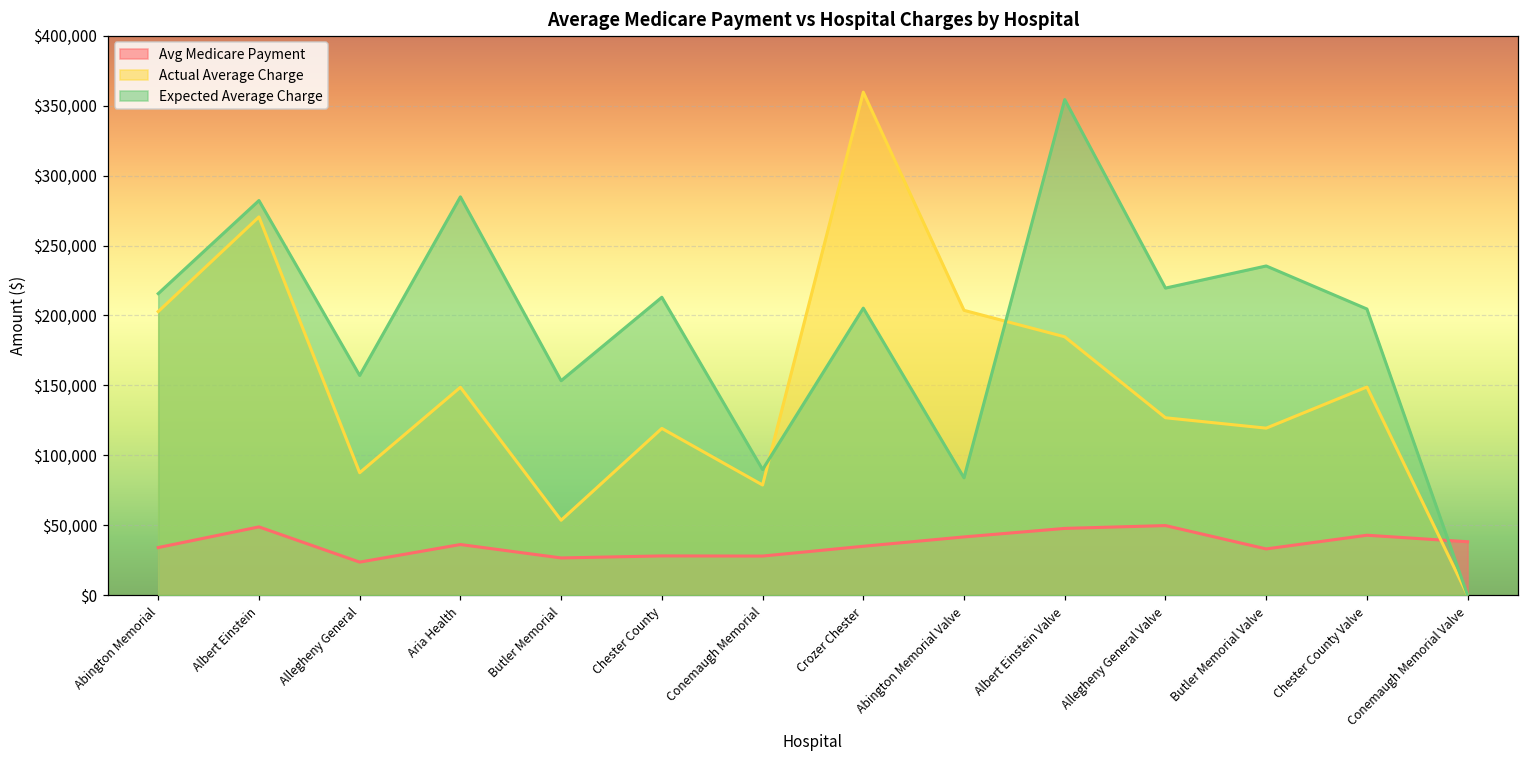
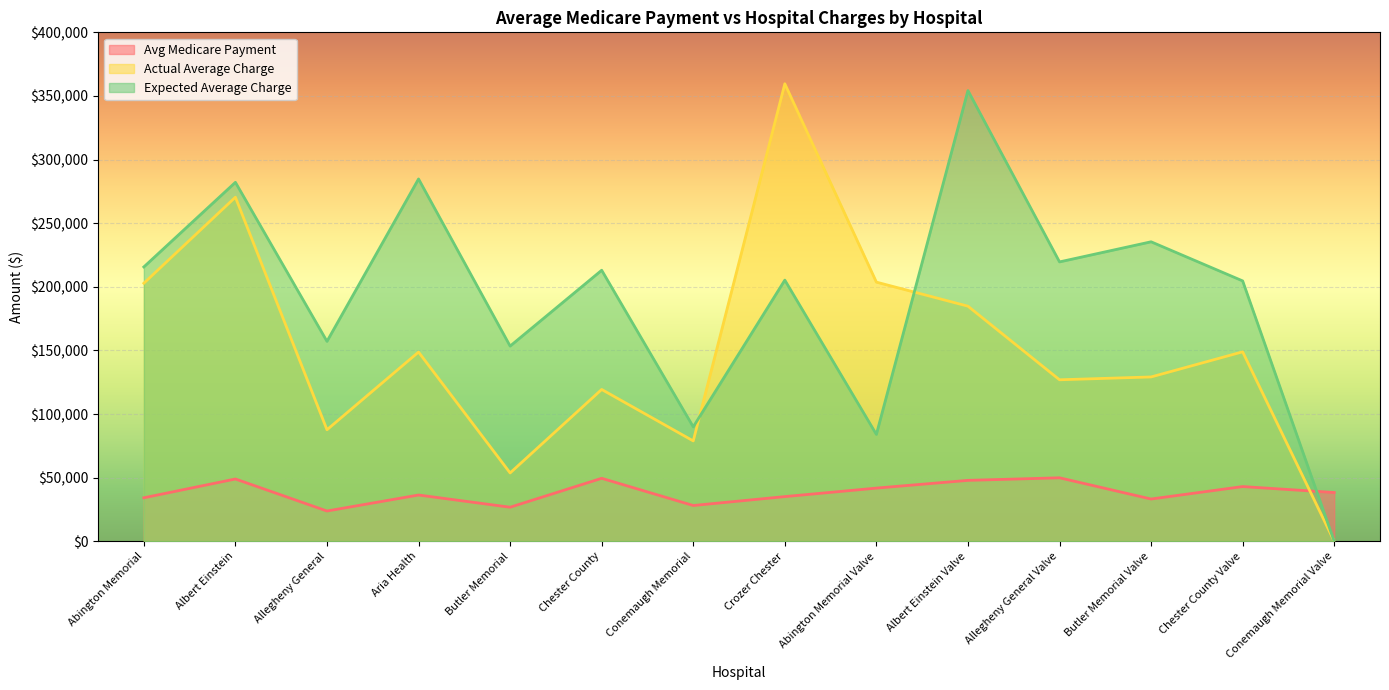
Avg Medicare Payment, Chester County: $28,000 -> $50,000
Actual Average Charge, Butler Memorial Valve: $120,000 -> $129,000
